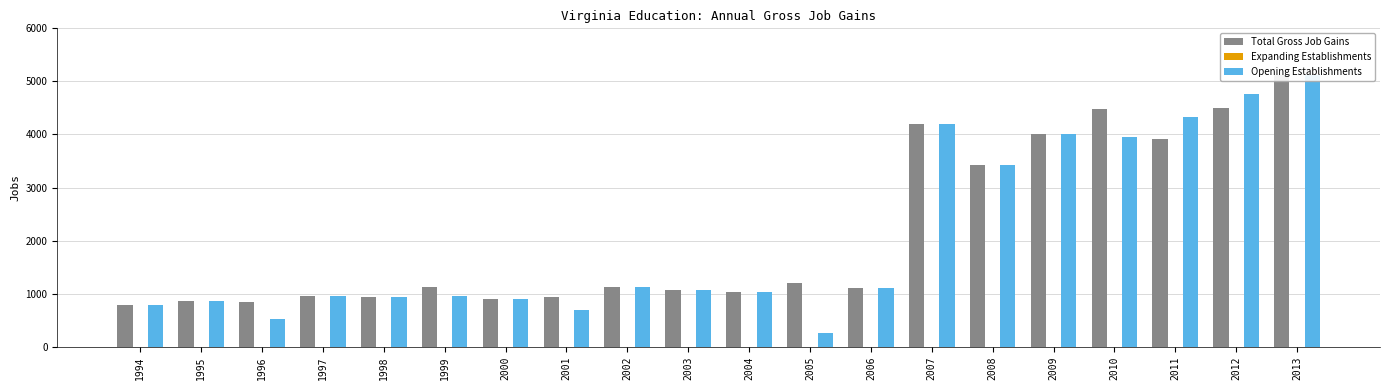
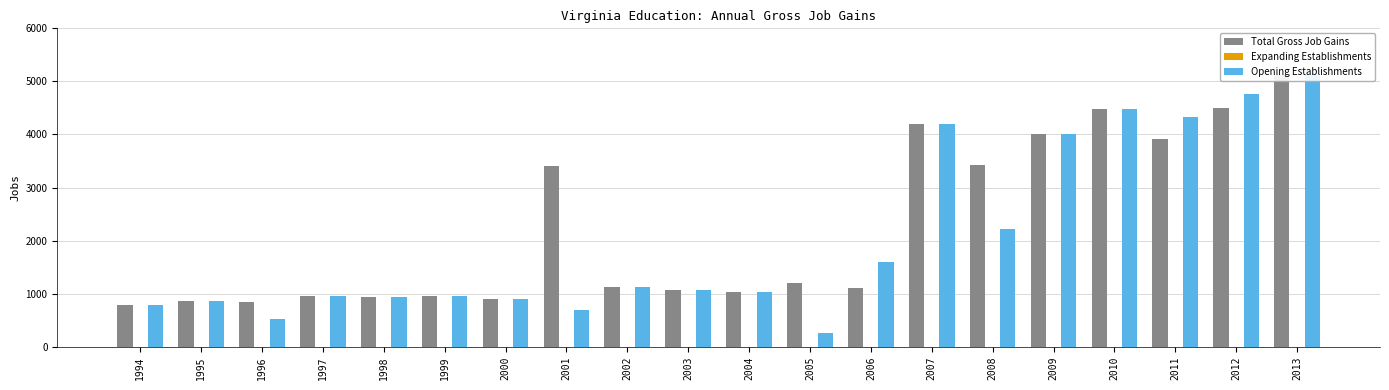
Total Gross Job Gains, 1999: 1100 -> 900
Total Gross Job Gains, 2001: 900 -> 3400
Opening Establishments, 2006: 1100 -> 1600
Opening Establishments, 2008: 3400 -> 2200
Opening Establishments, 2010: 4000 -> 4500
